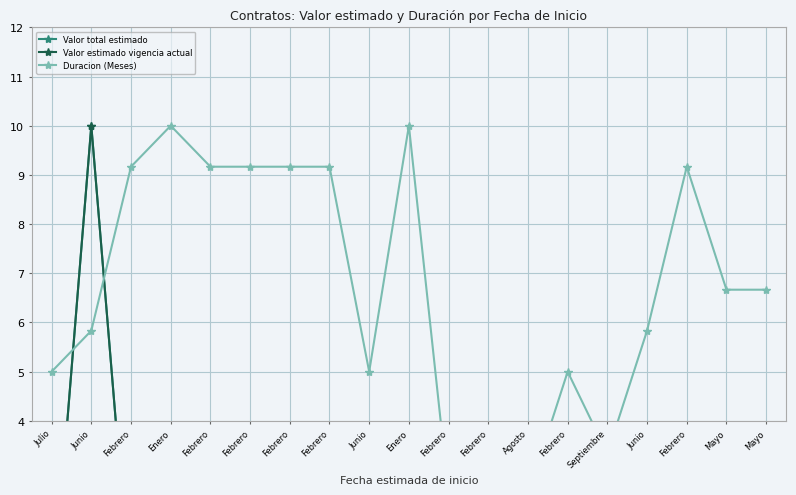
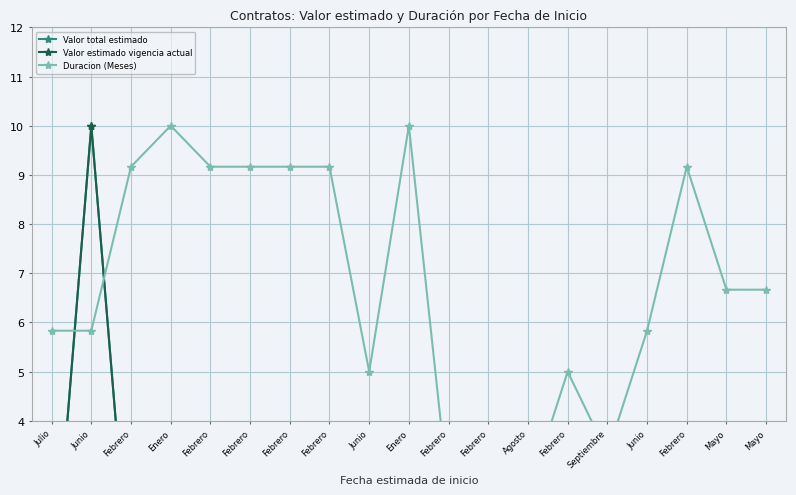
Duracion (Meses), Julio: 5.0 -> 5.8
